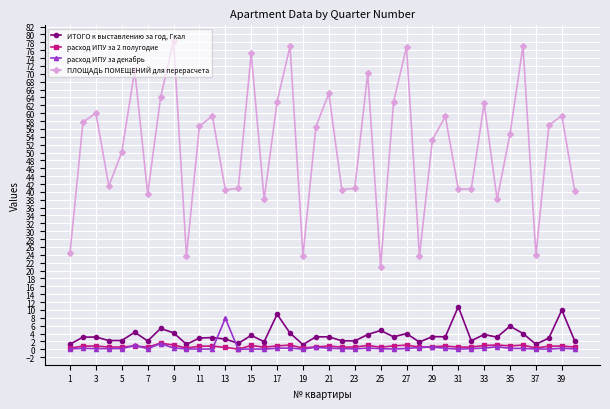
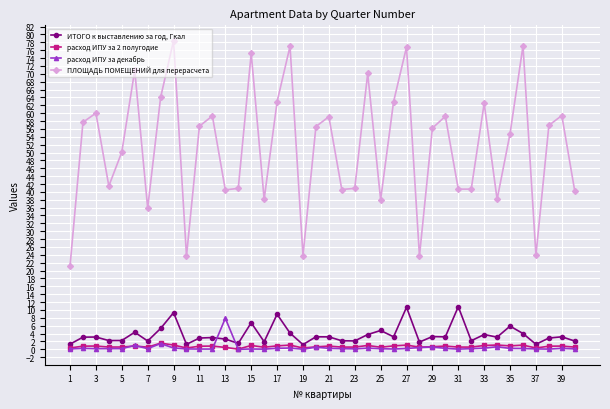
ПЛОЩАДЬ ПОМЕЩЕНИЙ для перерасчета, 1: 25 -> 21
ПЛОЩАДЬ ПОМЕЩЕНИЙ для перерасчета, 7: 40 -> 36
ИТОГО к выставлению за год, Гкал, 9: 4 -> 9
ИТОГО к выставлению за год, Гкал, 15: 4 -> 7
ПЛОЩАДЬ ПОМЕЩЕНИЙ для перерасчета, 21: 65 -> 59
ПЛОЩАДЬ ПОМЕЩЕНИЙ для перерасчета, 25: 21 -> 38
ИТОГО к выставлению за год, Гкал, 27: 4 -> 11
ПЛОЩАДЬ ПОМЕЩЕНИЙ для перерасчета, 29: 53 -> 56
ИТОГО к выставлению за год, Гкал, 39: 10 -> 3
